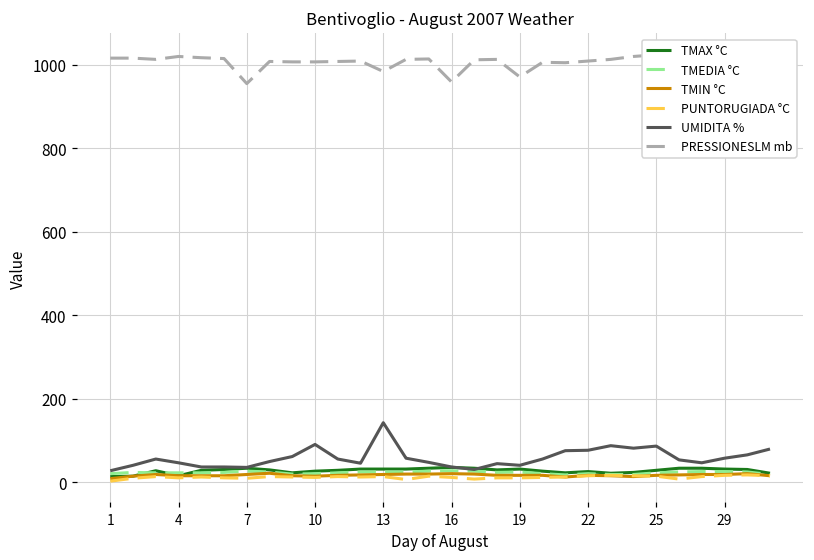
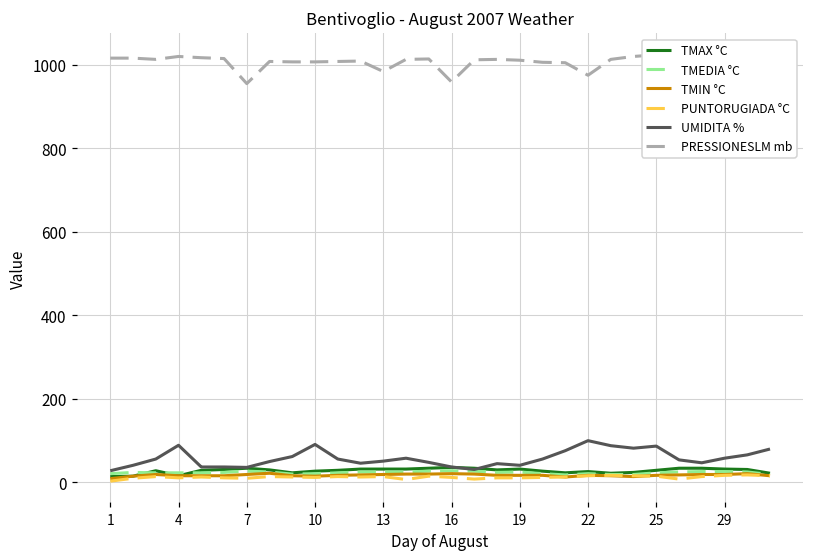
UMIDITA %, 4: 50 -> 90
UMIDITA %, 13: 140 -> 50
PRESSIONESLM mb, 19: 970 -> 1010
UMIDITA %, 22: 80 -> 100
PRESSIONESLM mb, 22: 1010 -> 980
